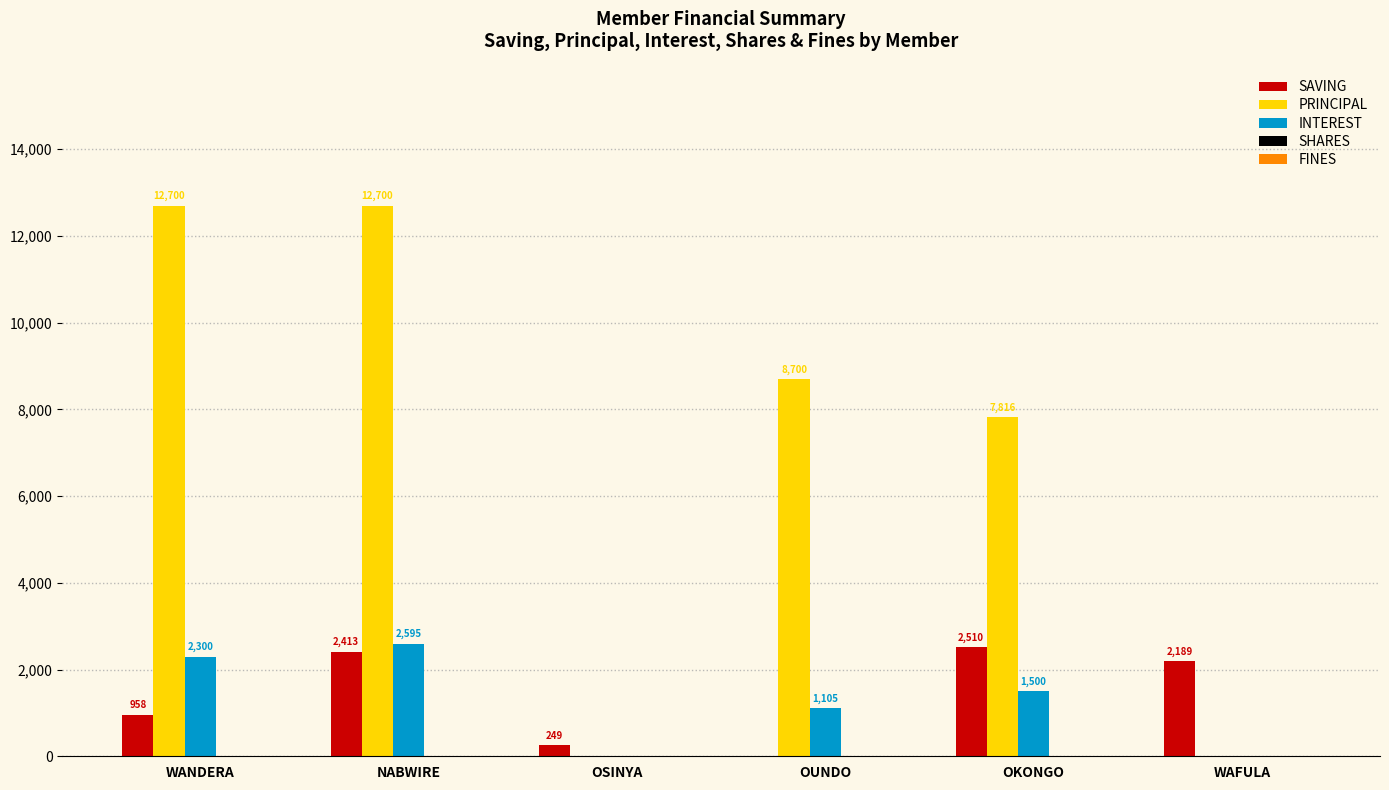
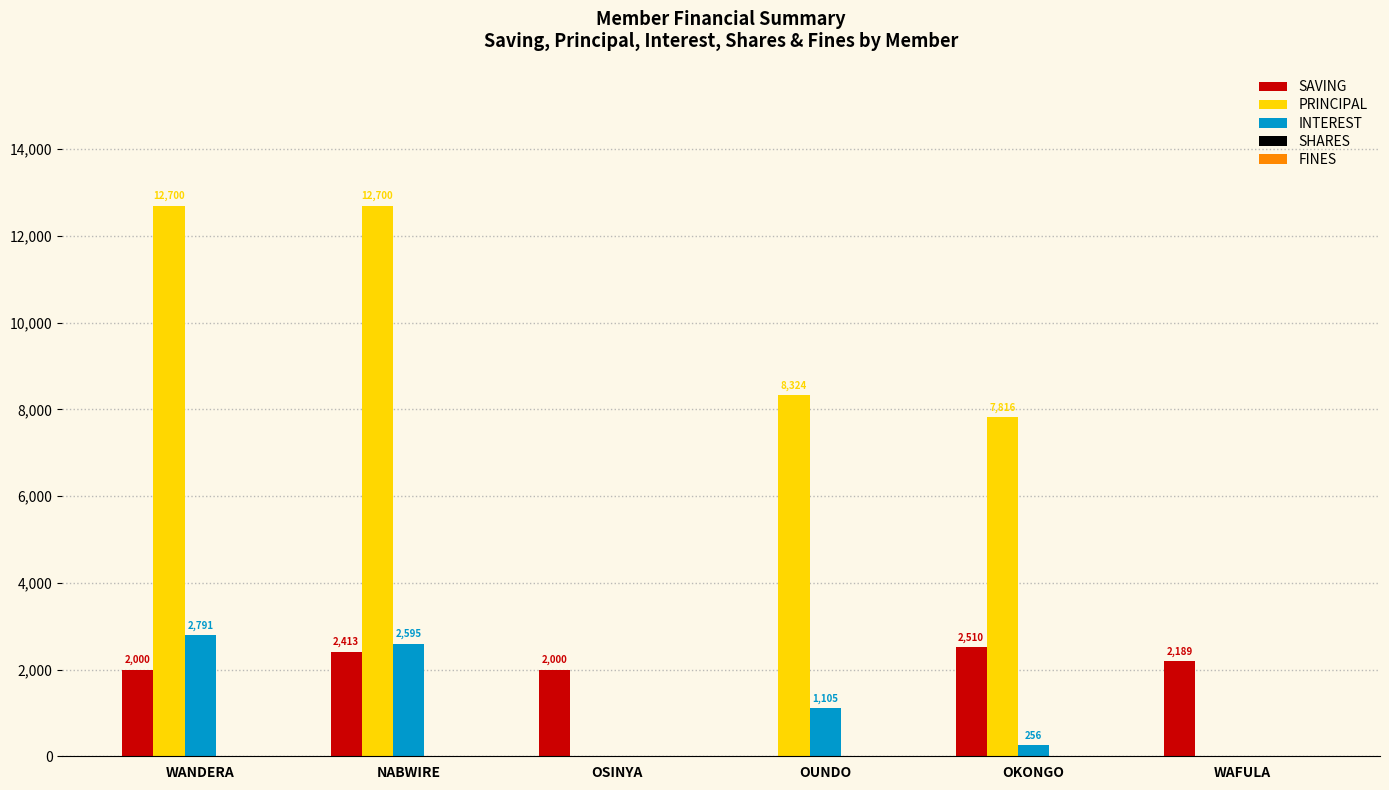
SAVING, WANDERA: 958 -> 2,000
INTEREST, WANDERA: 2,300 -> 2,791
SAVING, OSINYA: 249 -> 2,000
PRINCIPAL, OUNDO: 8,700 -> 8,324
INTEREST, OKONGO: 1,500 -> 256
